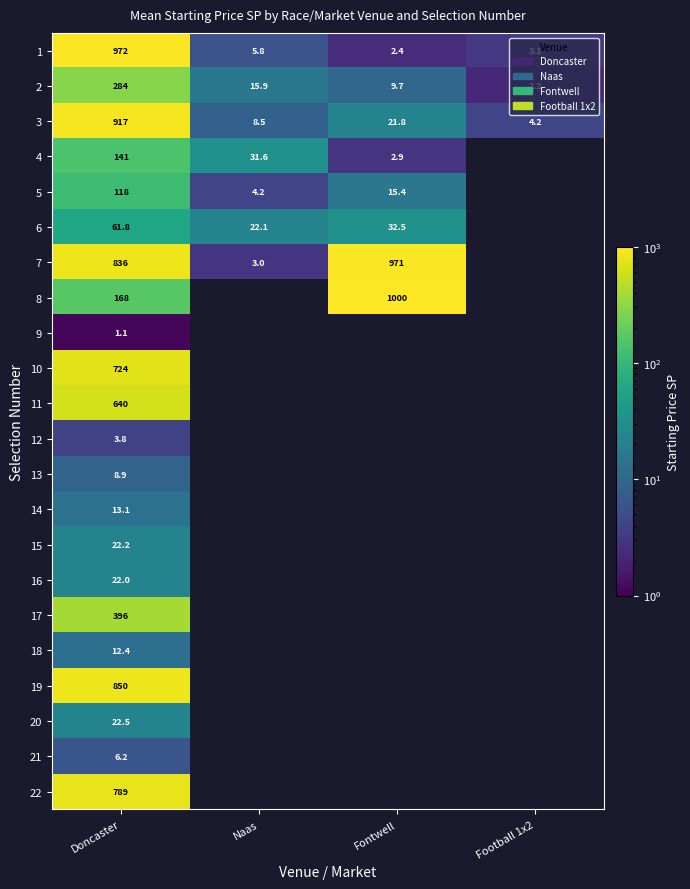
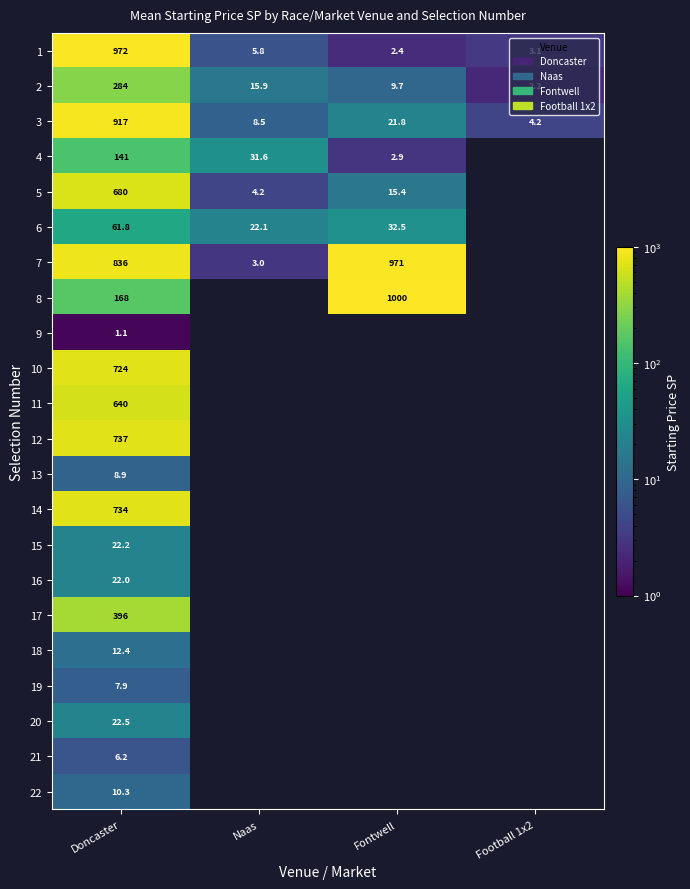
5, Doncaster: 118 -> 680
12, Doncaster: 3.8 -> 737
14, Doncaster: 13.1 -> 734
19, Doncaster: 850 -> 7.9
22, Doncaster: 789 -> 10.3
